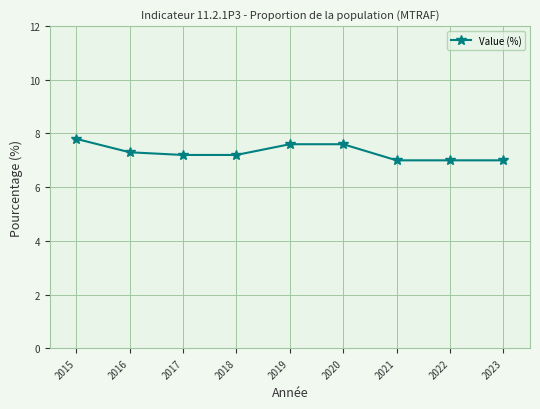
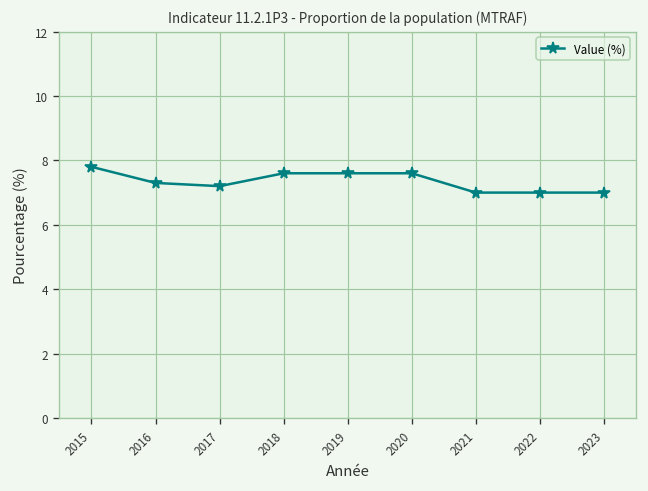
2018: 7.2 -> 7.6
